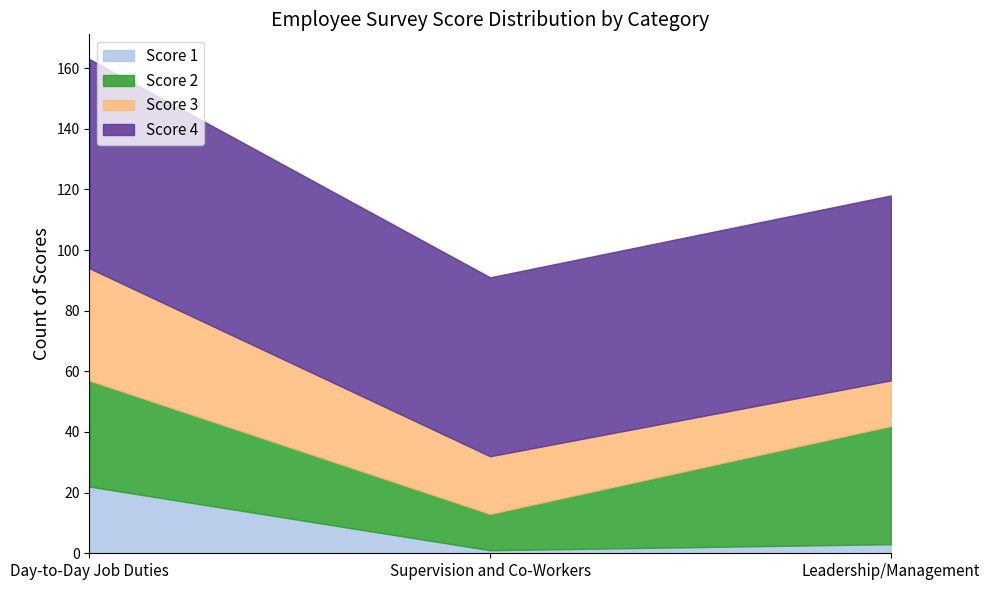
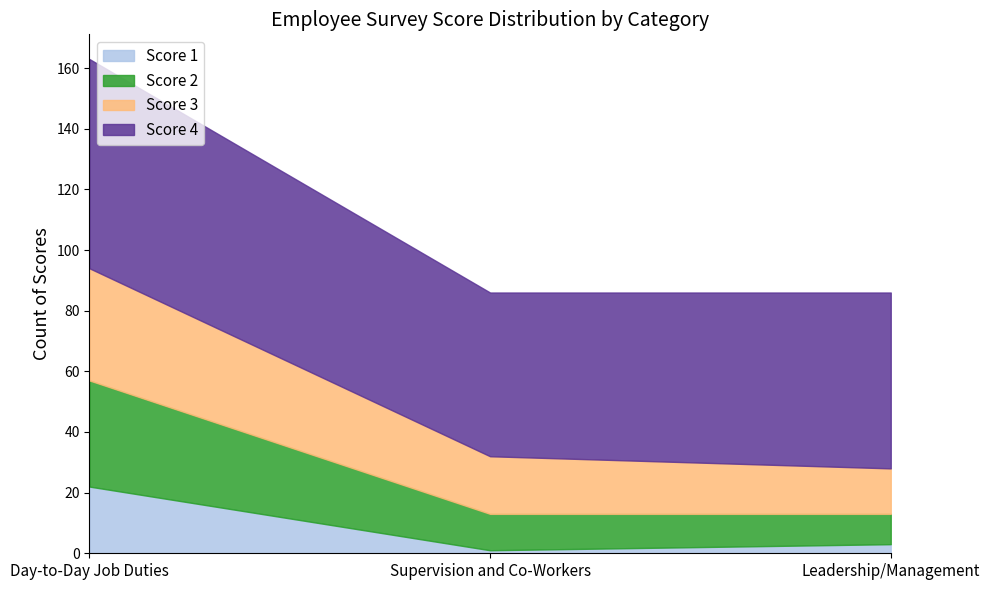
Score 4, Supervision and Co-Workers: 59 -> 54
Score 2, Leadership/Management: 39 -> 10
Score 4, Leadership/Management: 61 -> 58
